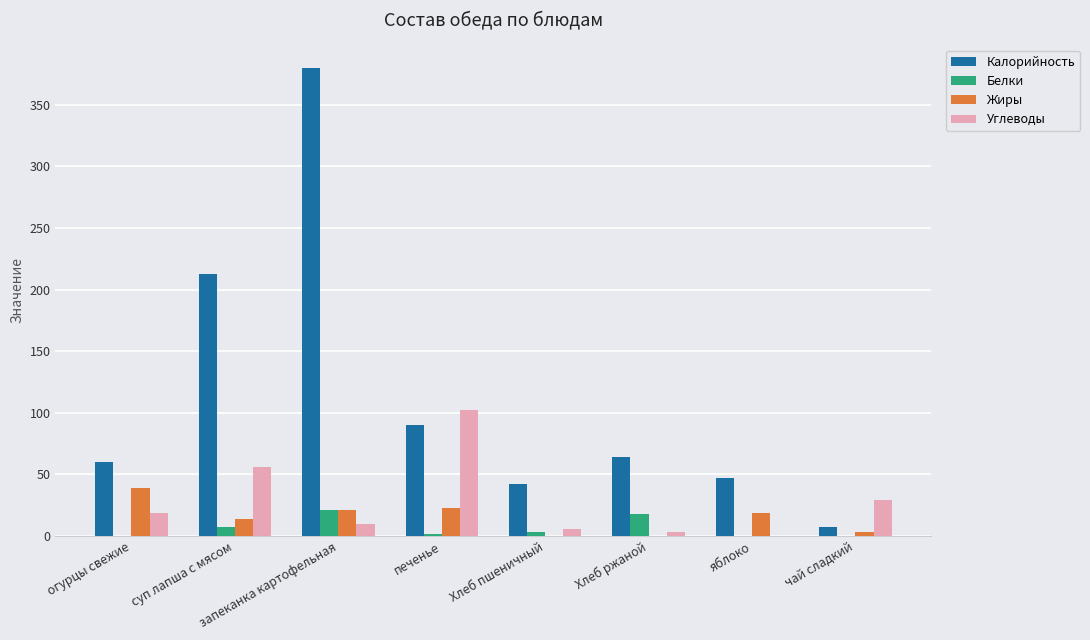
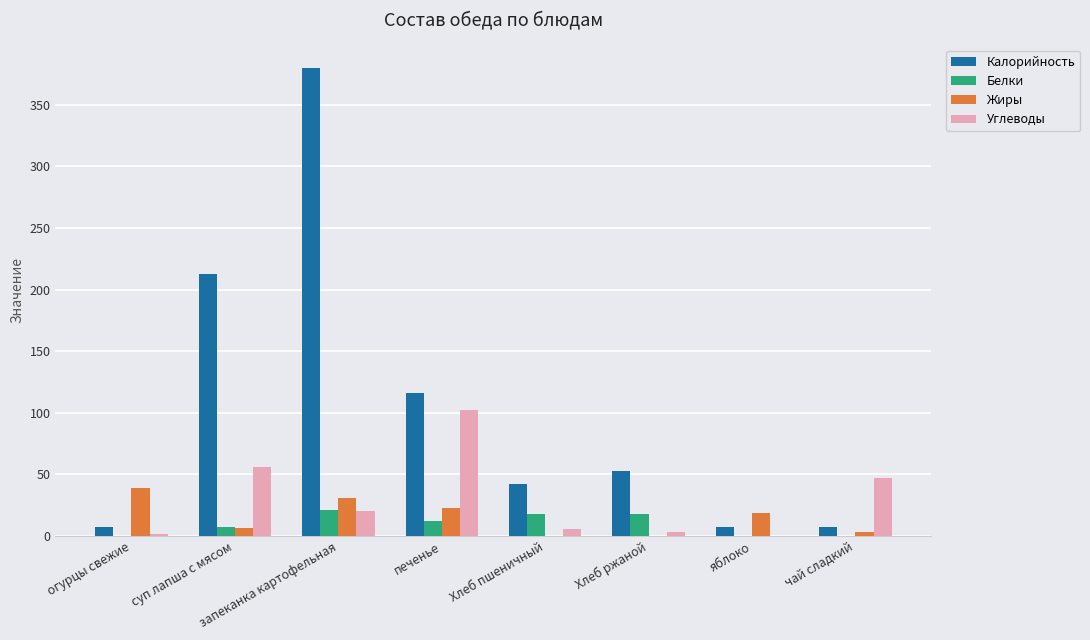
Калорийность, огурцы свежие: 60 -> 7
Углеводы, огурцы свежие: 19 -> 1
Жиры, суп лапша с мясом: 14 -> 7
Жиры, запеканка картофельная: 21 -> 31
Углеводы, запеканка картофельная: 10 -> 20
Калорийность, печенье: 90 -> 116
Белки, печенье: 2 -> 12
Белки, Хлеб пшеничный: 3 -> 18
Калорийность, Хлеб ржаной: 64 -> 53
Калорийность, яблоко: 47 -> 7
Углеводы, чай сладкий: 29 -> 47
